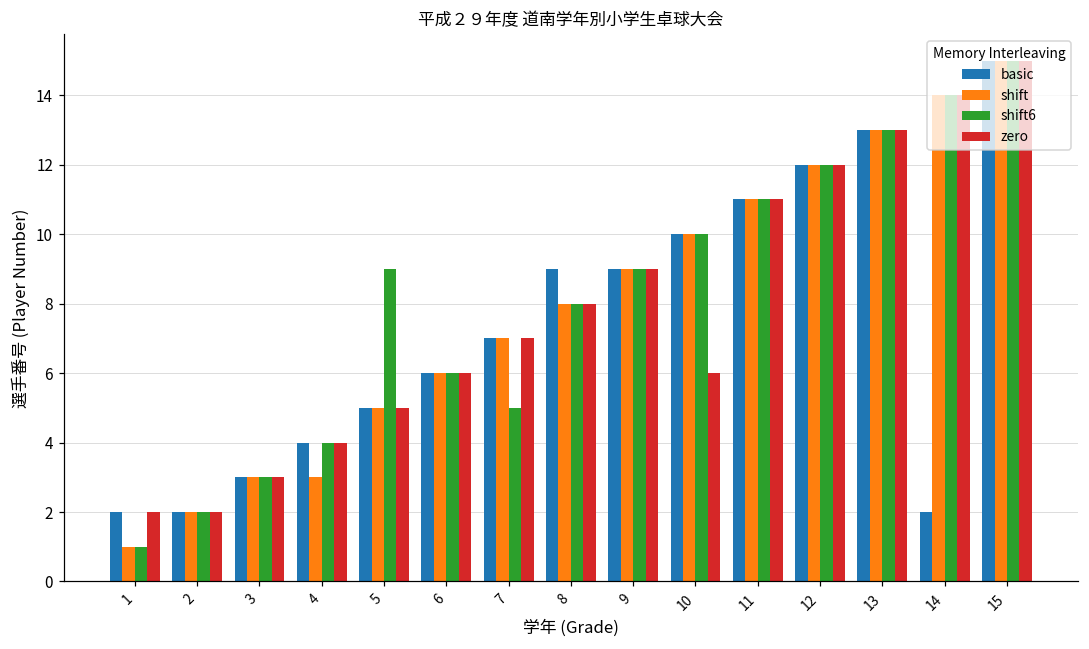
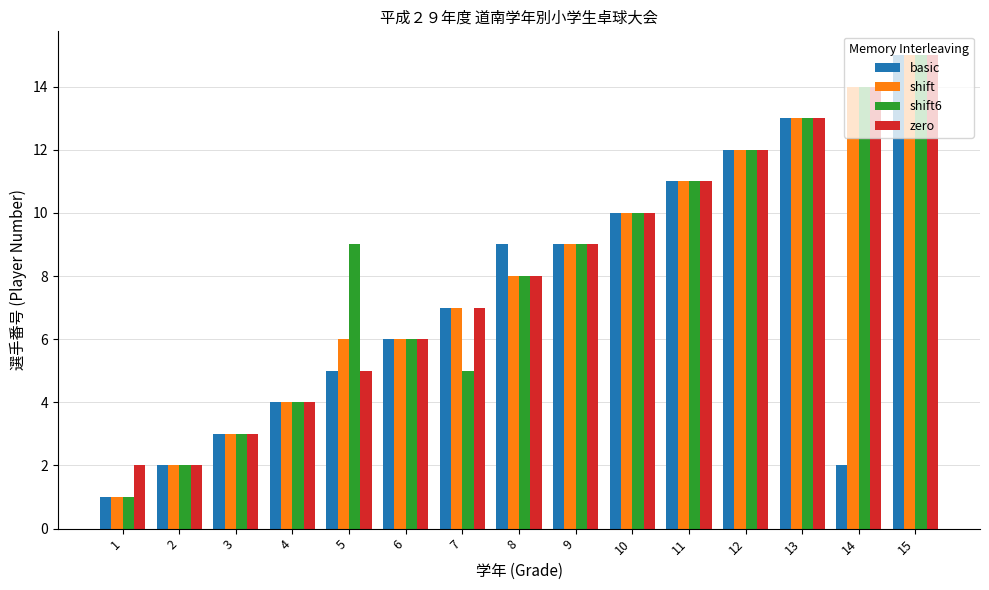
basic, 1: 2 -> 1
shift, 4: 3 -> 4
shift, 5: 5 -> 6
zero, 10: 6 -> 10
